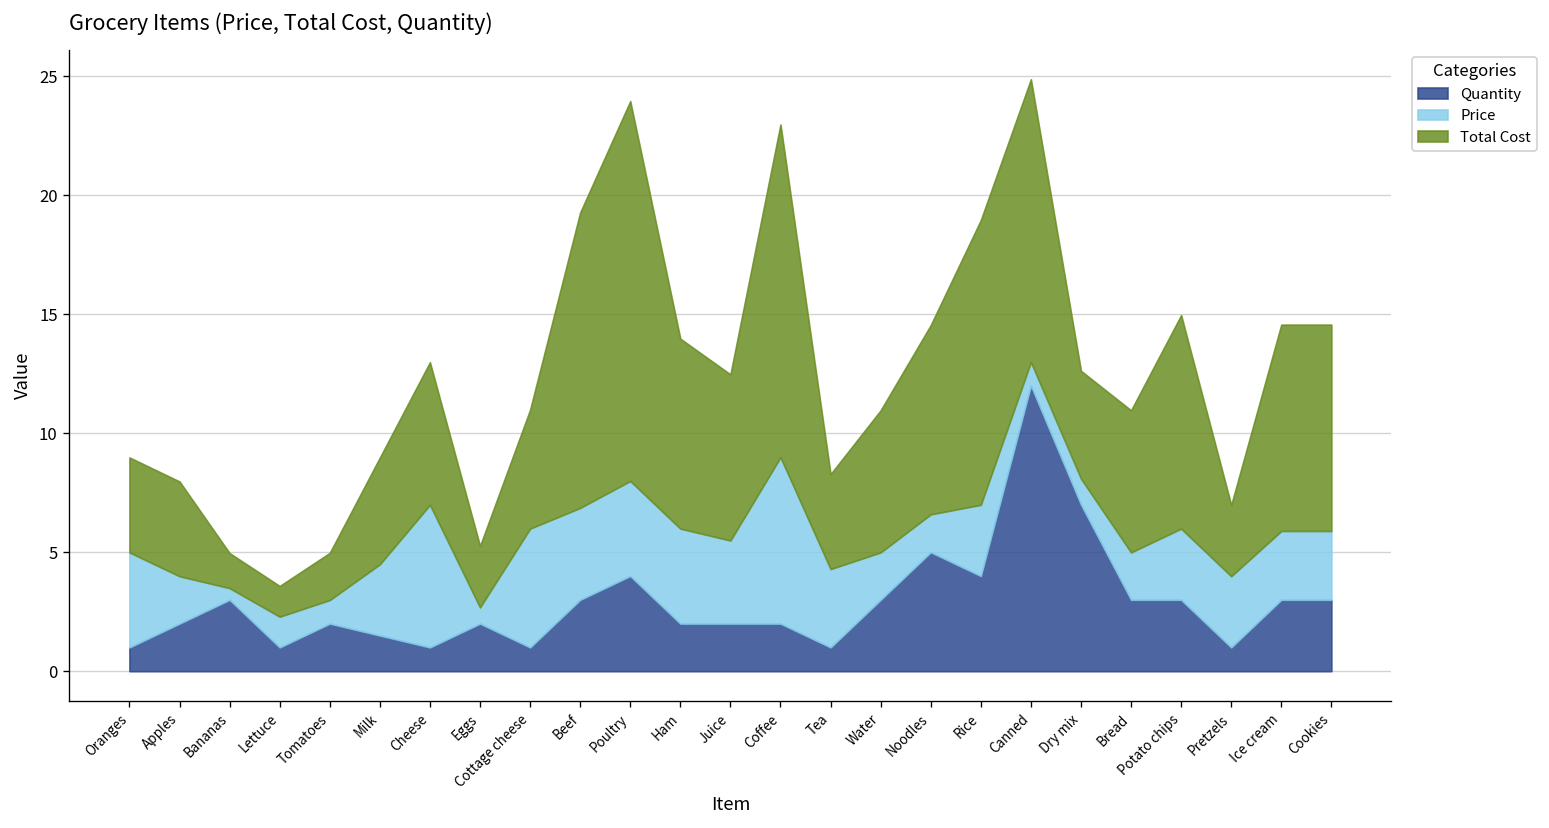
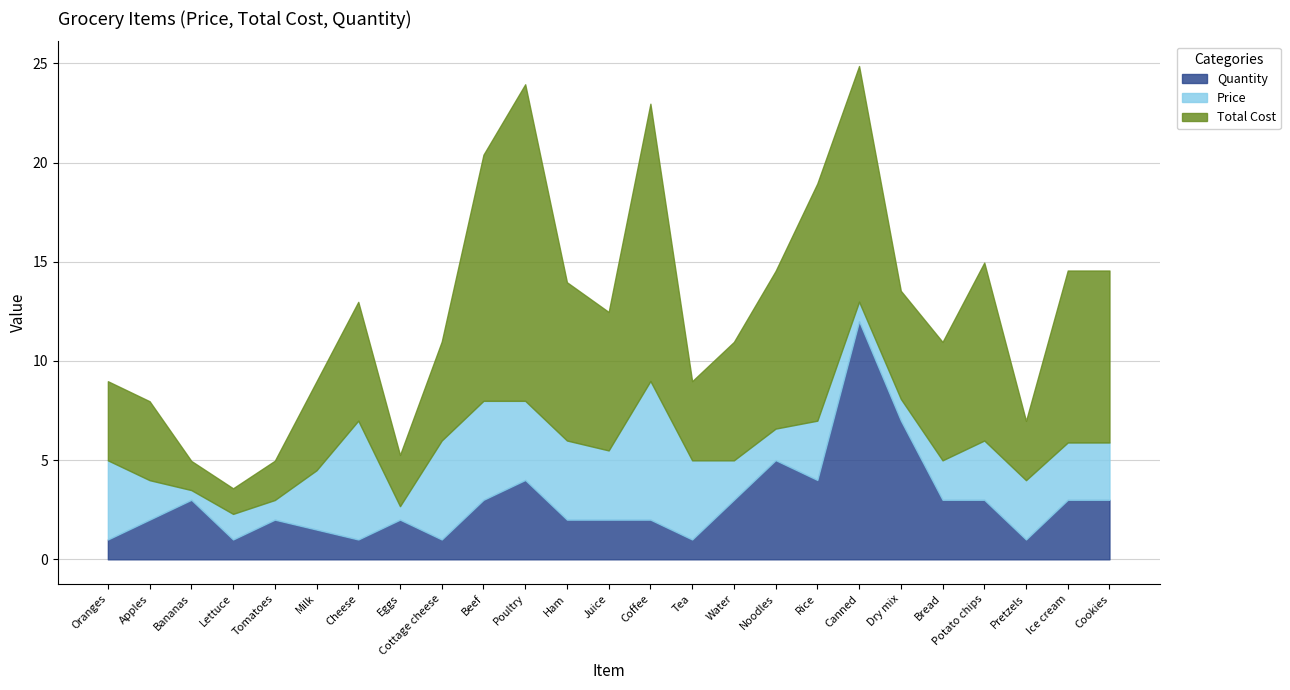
Price, Beef: 3.9 -> 5.0
Price, Tea: 3.3 -> 4.0
Total Cost, Dry mix: 4.5 -> 5.4
